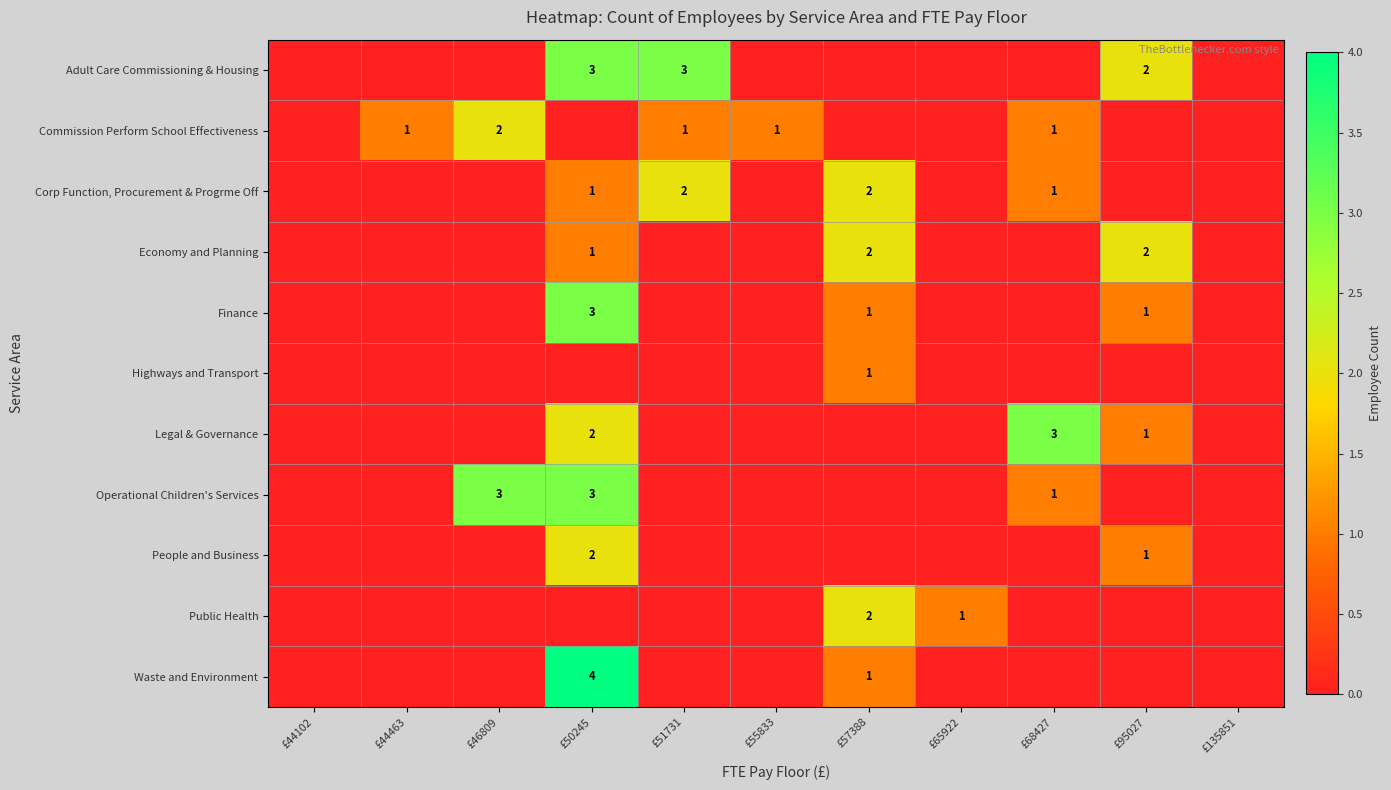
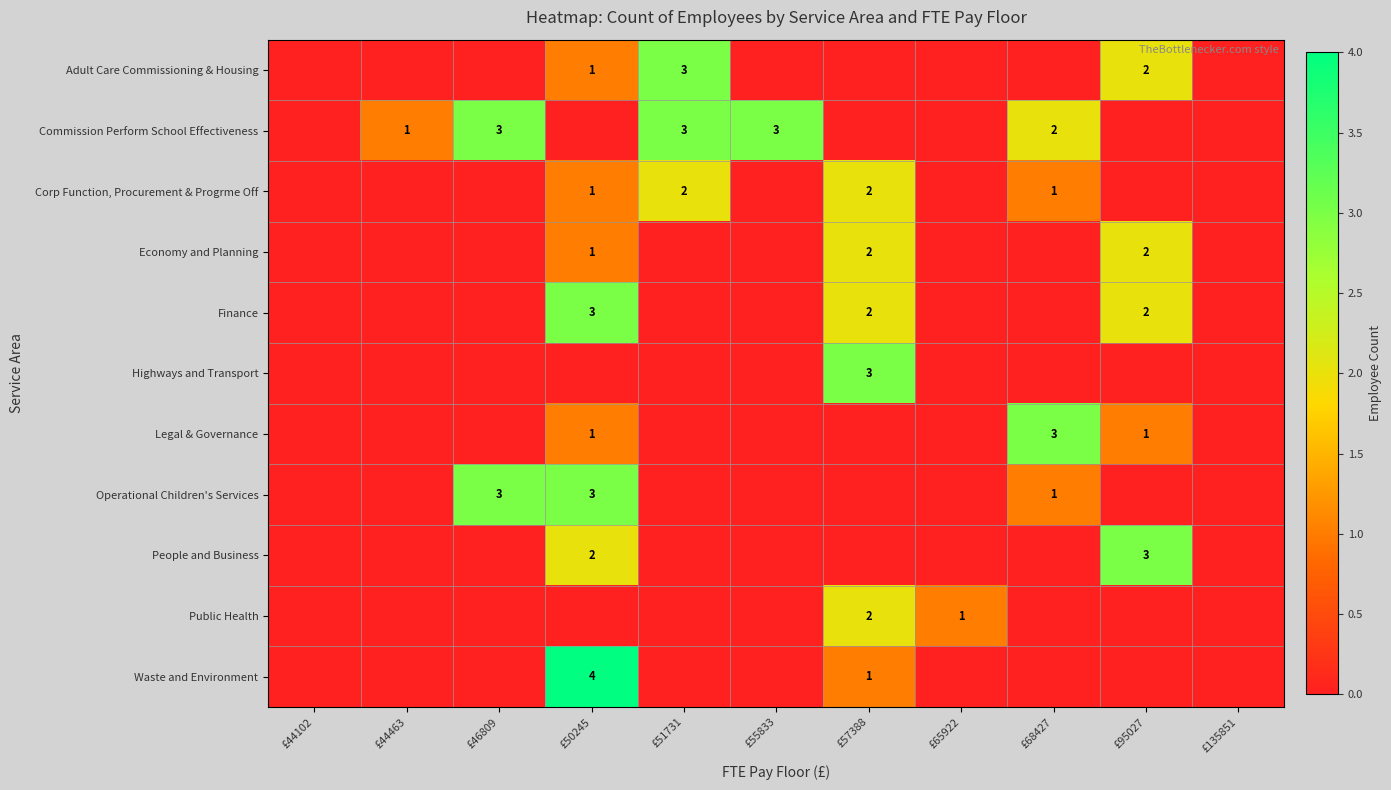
Adult Care Commissioning & Housing, £50245: 3 -> 1
Commission Perform School Effectiveness, £46809: 2 -> 3
Commission Perform School Effectiveness, £51731: 1 -> 3
Commission Perform School Effectiveness, £55833: 1 -> 3
Commission Perform School Effectiveness, £68427: 1 -> 2
Finance, £57388: 1 -> 2
Finance, £95027: 1 -> 2
Highways and Transport, £57388: 1 -> 3
Legal & Governance, £50245: 2 -> 1
People and Business, £95027: 1 -> 3
